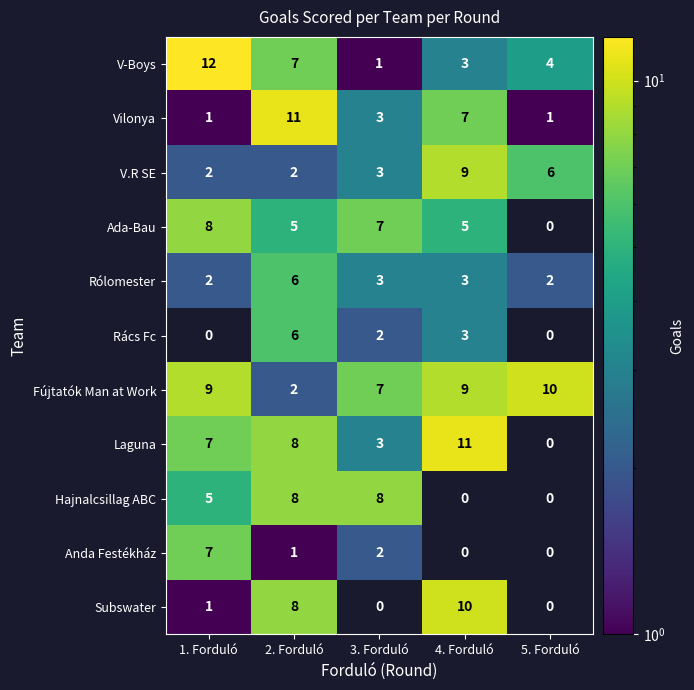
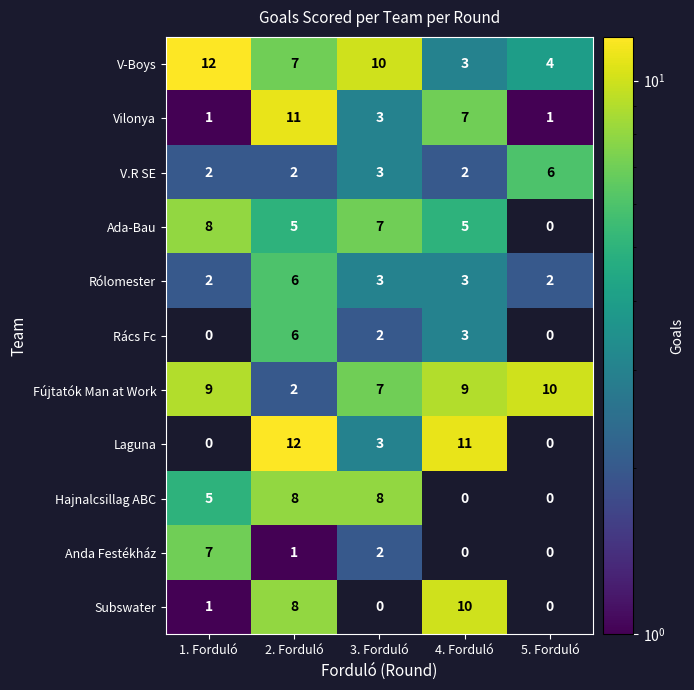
V-Boys, 3. Forduló: 1 -> 10
V.R SE, 4. Forduló: 9 -> 2
Laguna, 1. Forduló: 7 -> 0
Laguna, 2. Forduló: 8 -> 12
